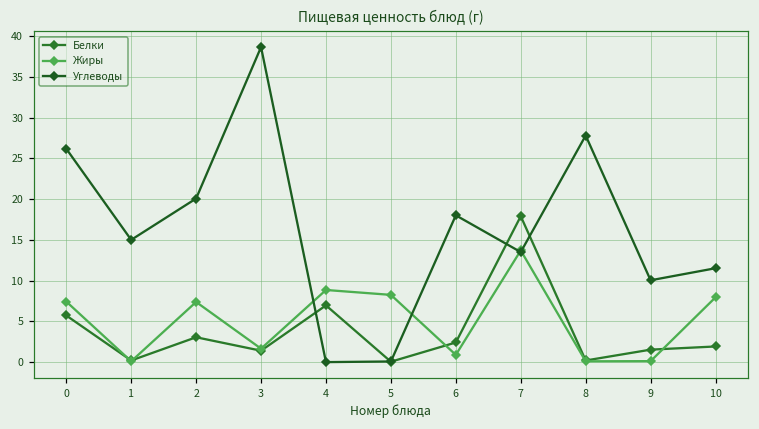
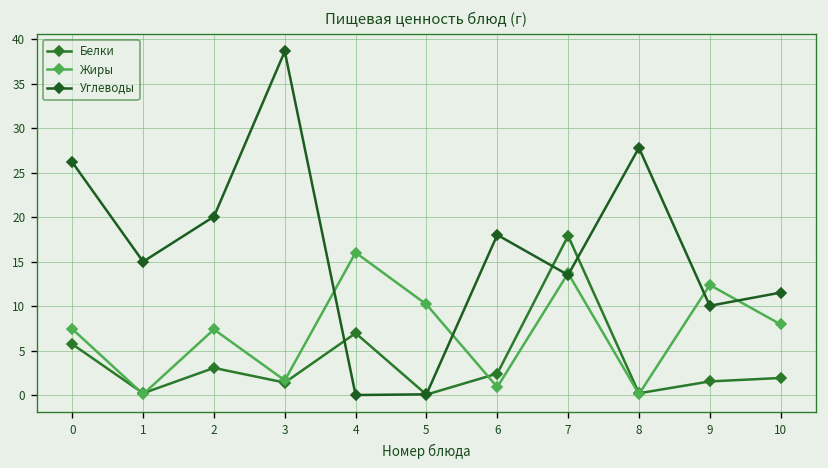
Жиры, 4: 9 -> 16
Жиры, 5: 8 -> 10
Жиры, 9: 0 -> 12
